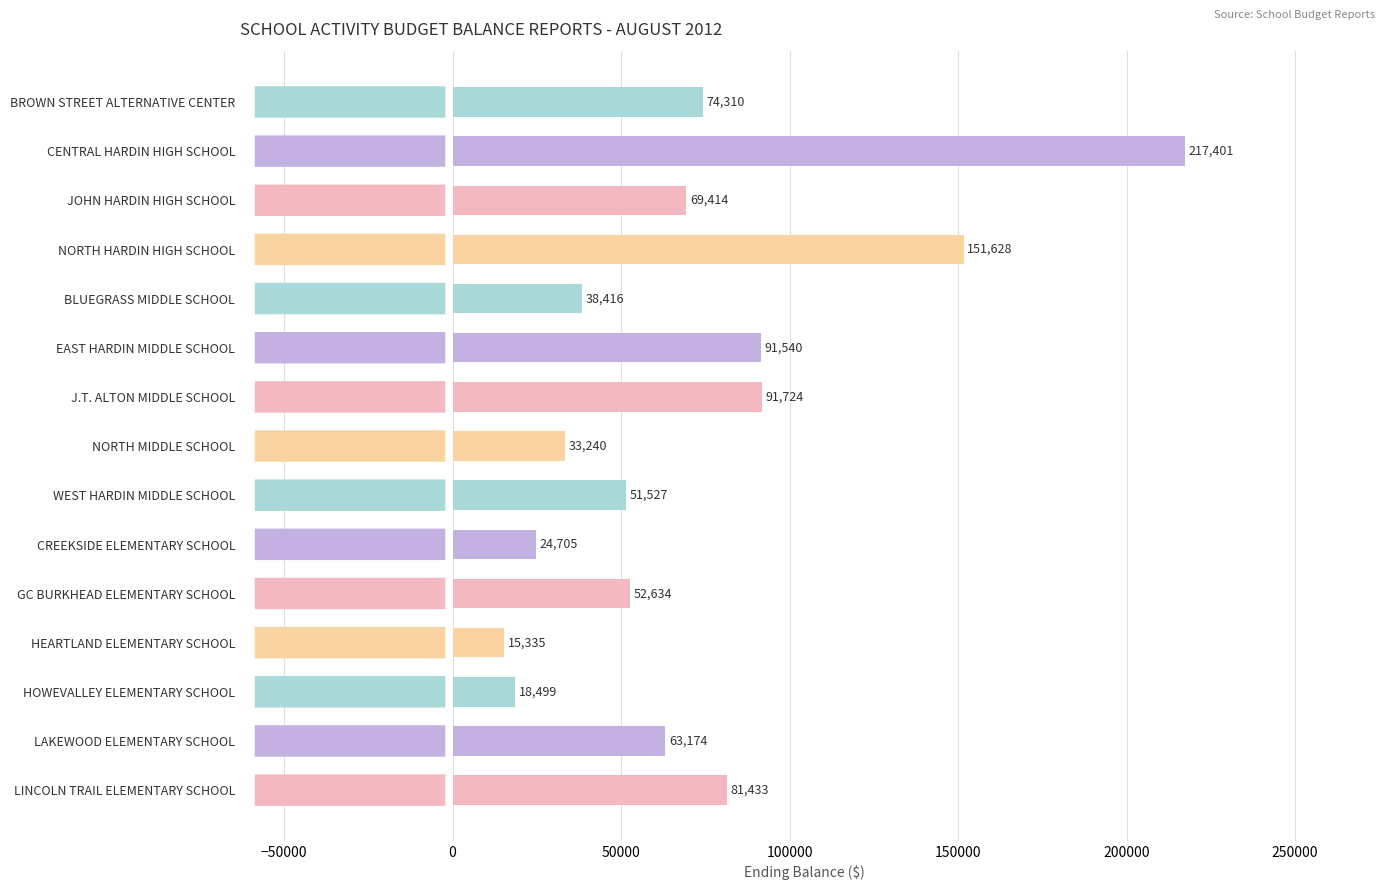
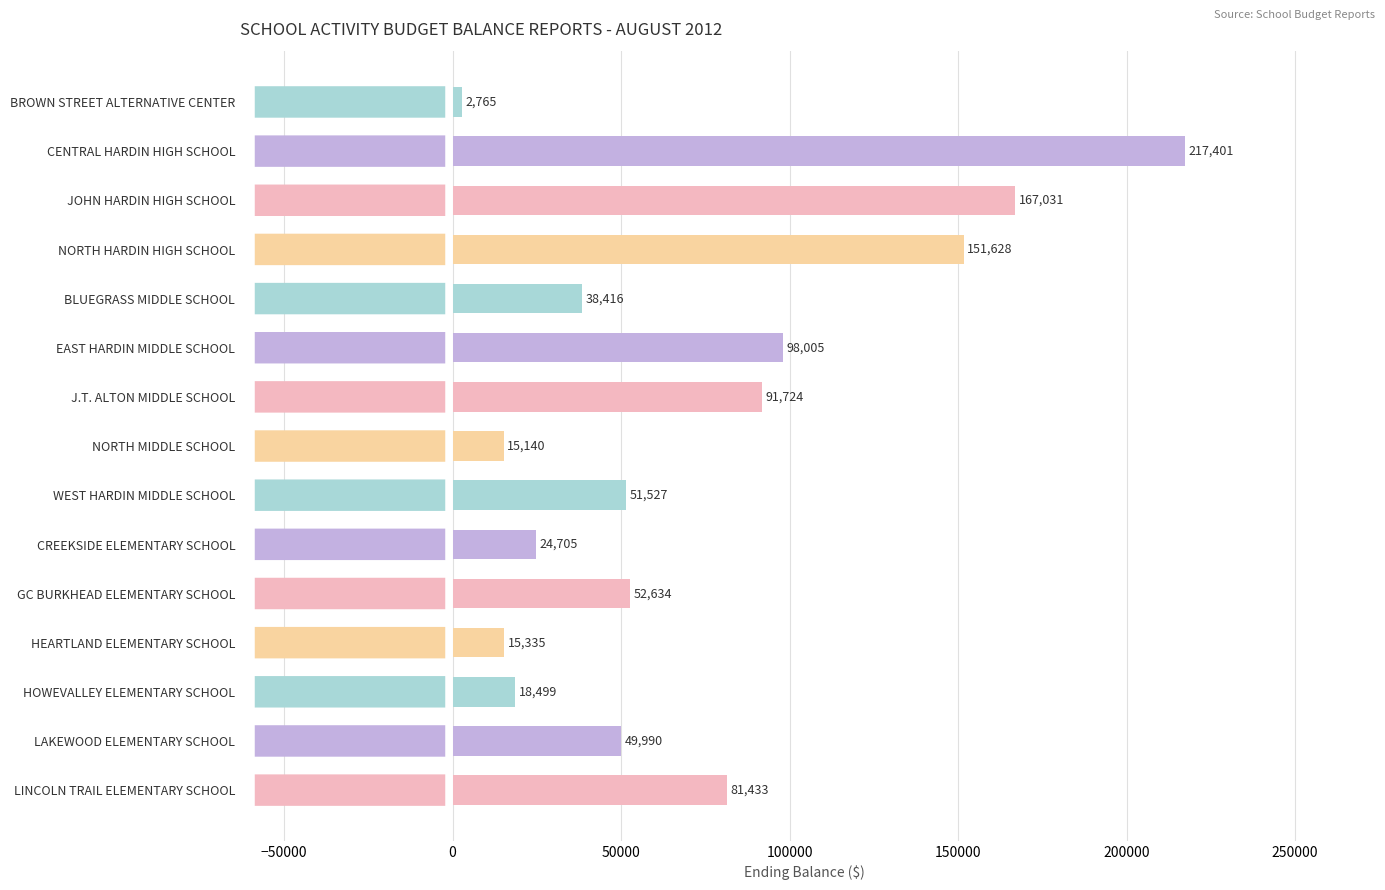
BROWN STREET ALTERNATIVE CENTER: 74,310 -> 2,765
JOHN HARDIN HIGH SCHOOL: 69,414 -> 167,031
EAST HARDIN MIDDLE SCHOOL: 91,540 -> 98,005
NORTH MIDDLE SCHOOL: 33,240 -> 15,140
LAKEWOOD ELEMENTARY SCHOOL: 63,174 -> 49,990
